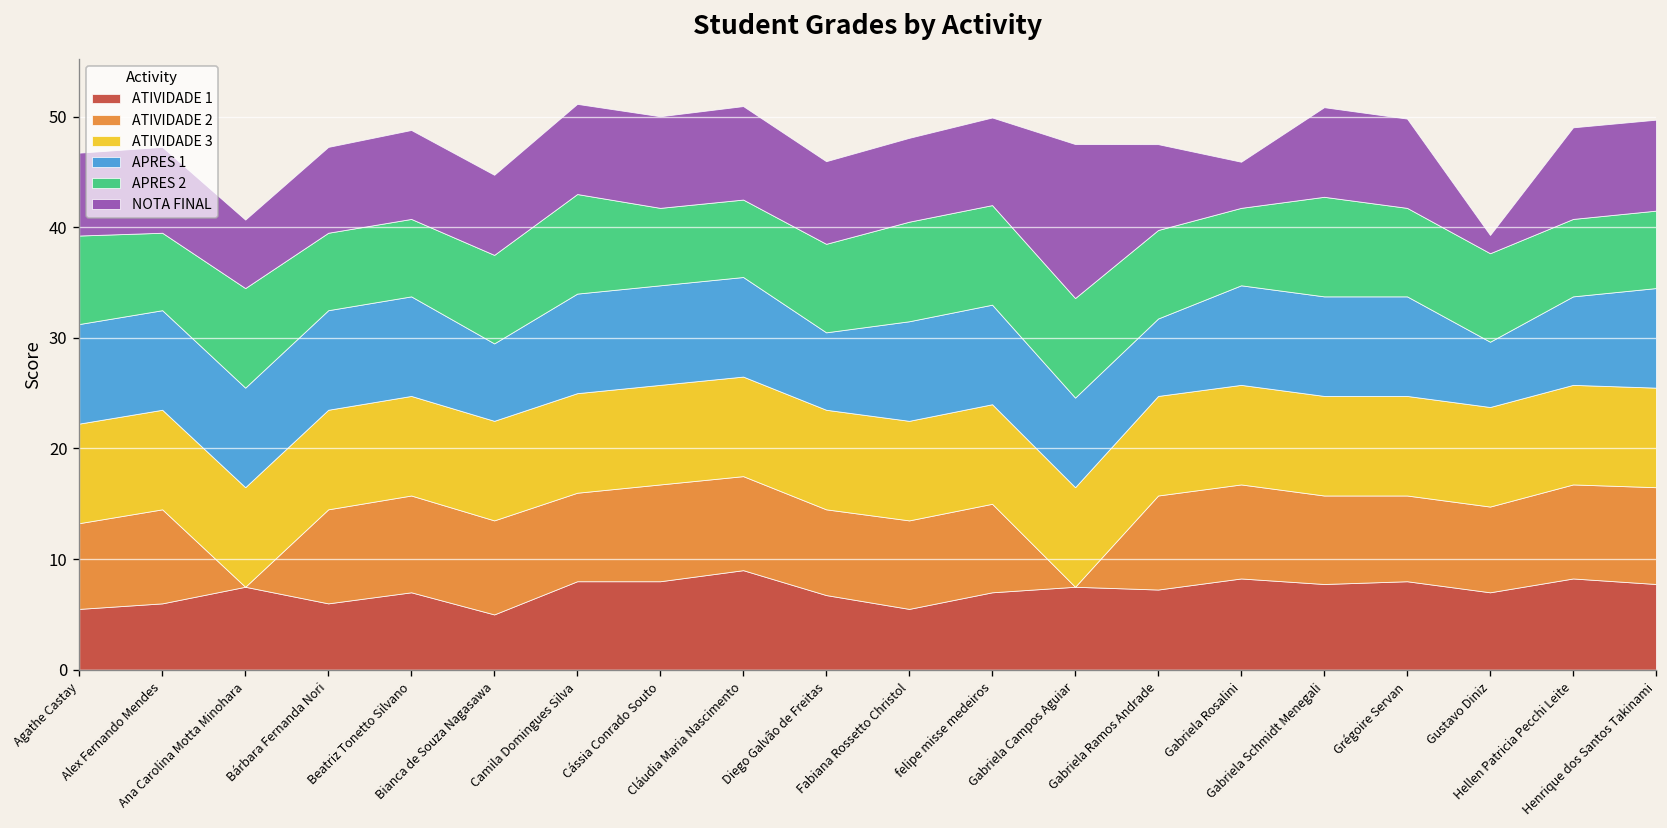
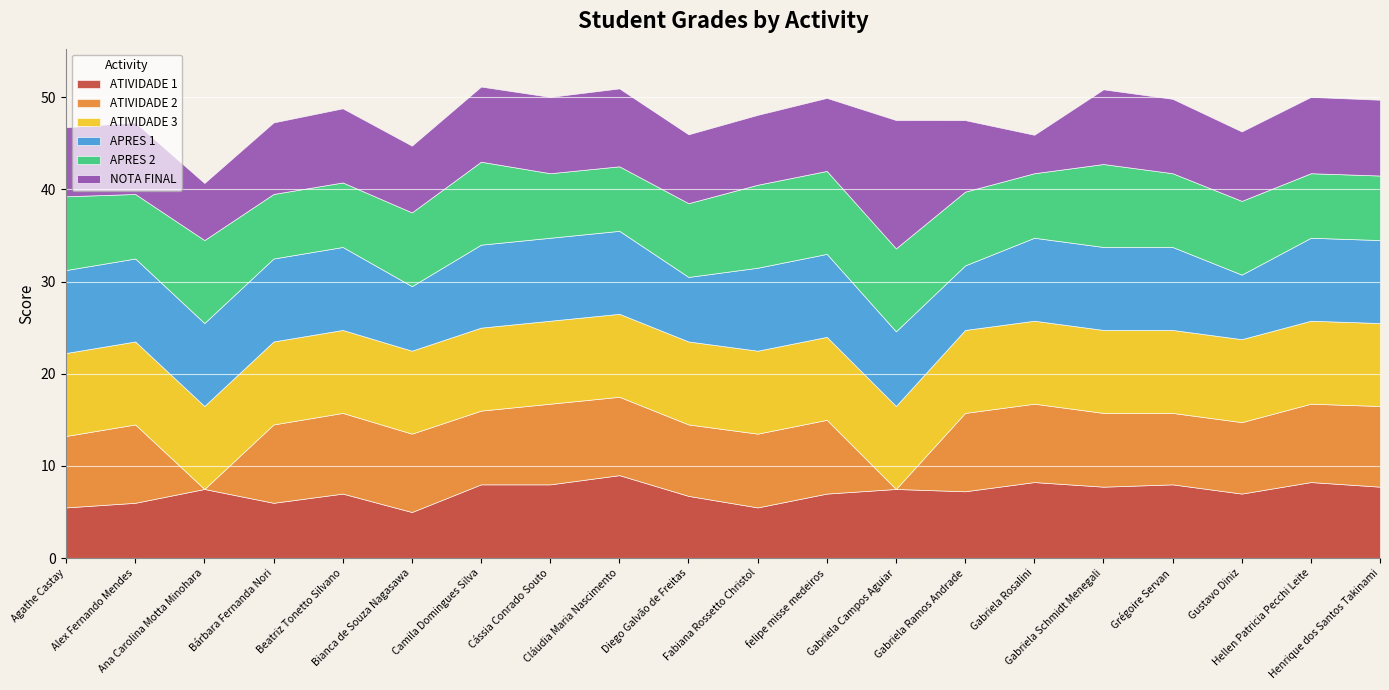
APRES 1, Gustavo Diniz: 6 -> 7
NOTA FINAL, Gustavo Diniz: 2 -> 8
APRES 1, Hellen Patricia Pecchi Leite: 8 -> 9
